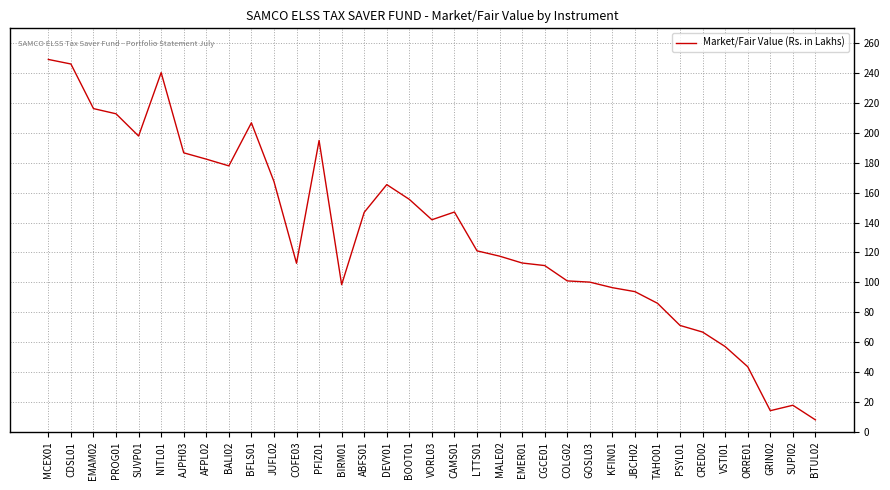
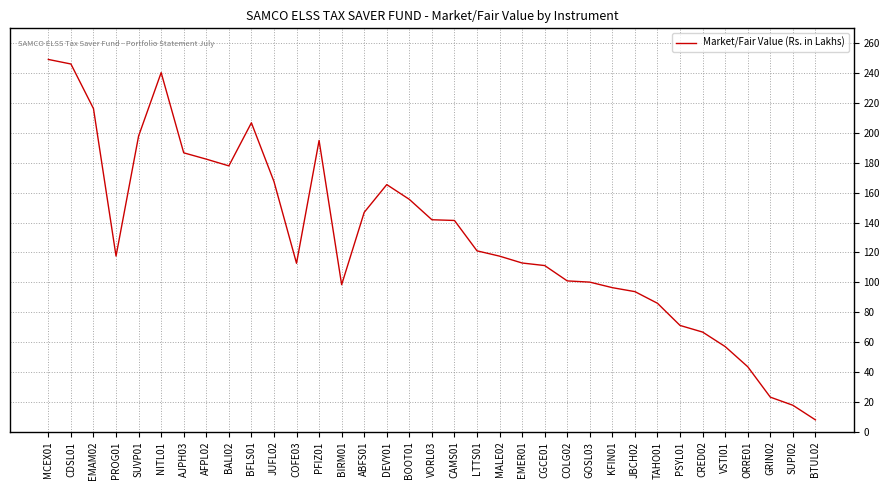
PROG01: 213 -> 118
CAMS01: 147 -> 141
GRIN02: 14 -> 23
